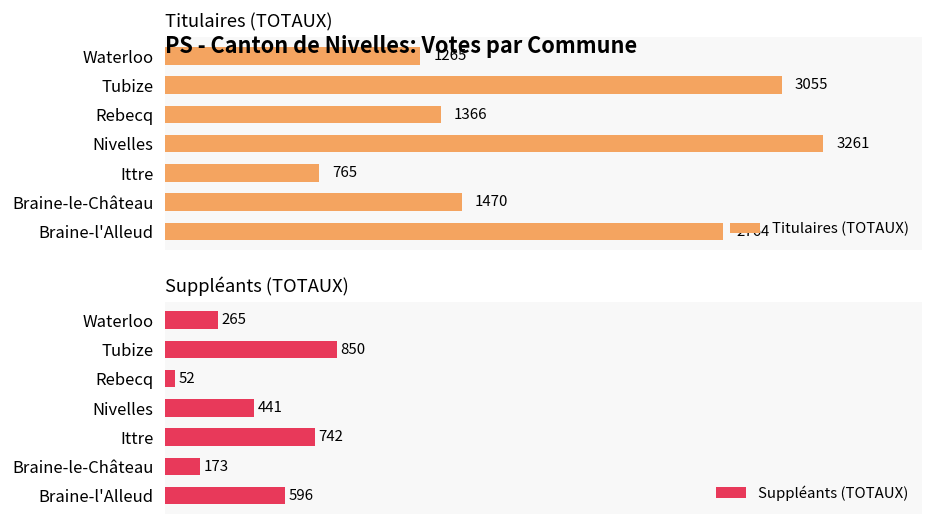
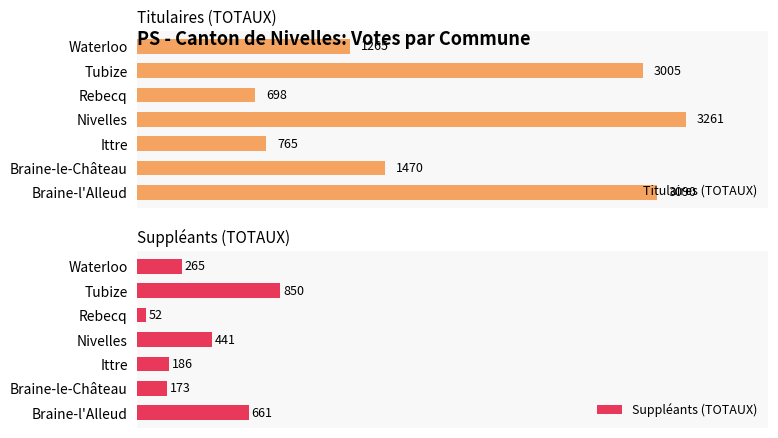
Titulaires (TOTAUX), Tubize: 3055 -> 3005
Titulaires (TOTAUX), Rebecq: 1366 -> 698
Titulaires (TOTAUX), Braine-l'Alleud: 2764 -> 3090
Suppléants (TOTAUX), Ittre: 742 -> 186
Suppléants (TOTAUX), Braine-l'Alleud: 596 -> 661
